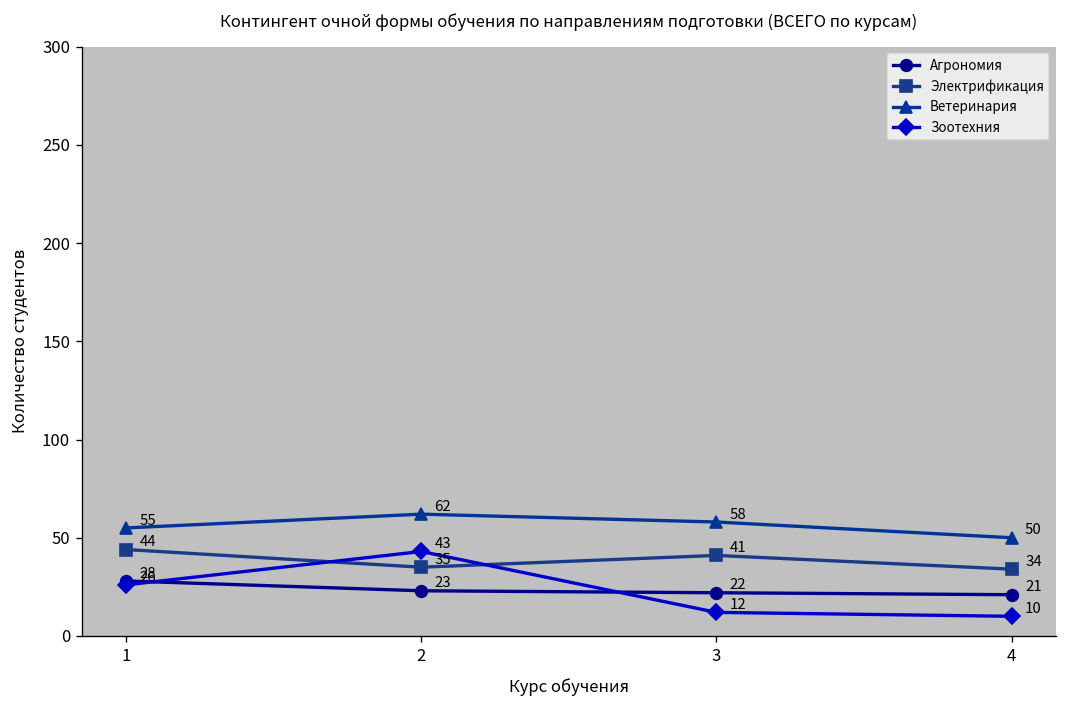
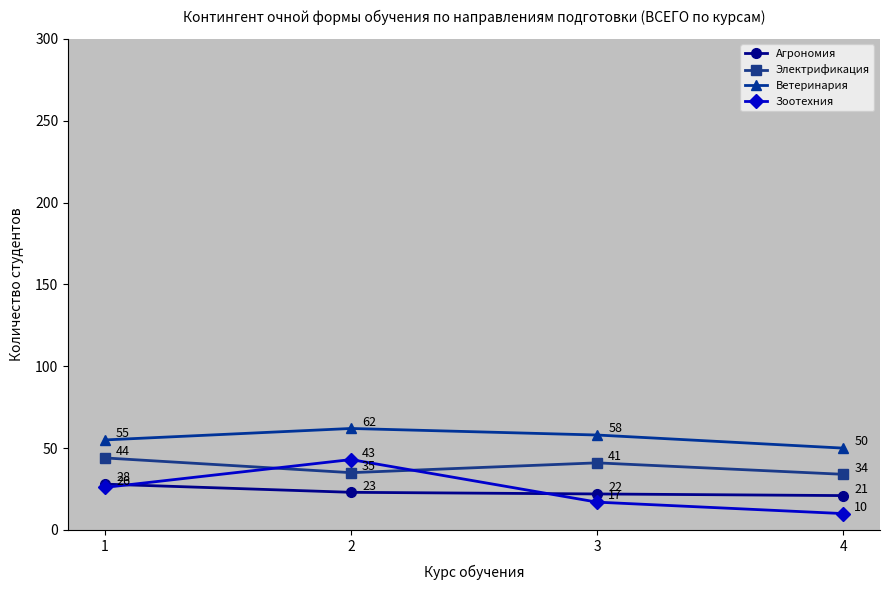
Зоотехния, 3: 12 -> 17
